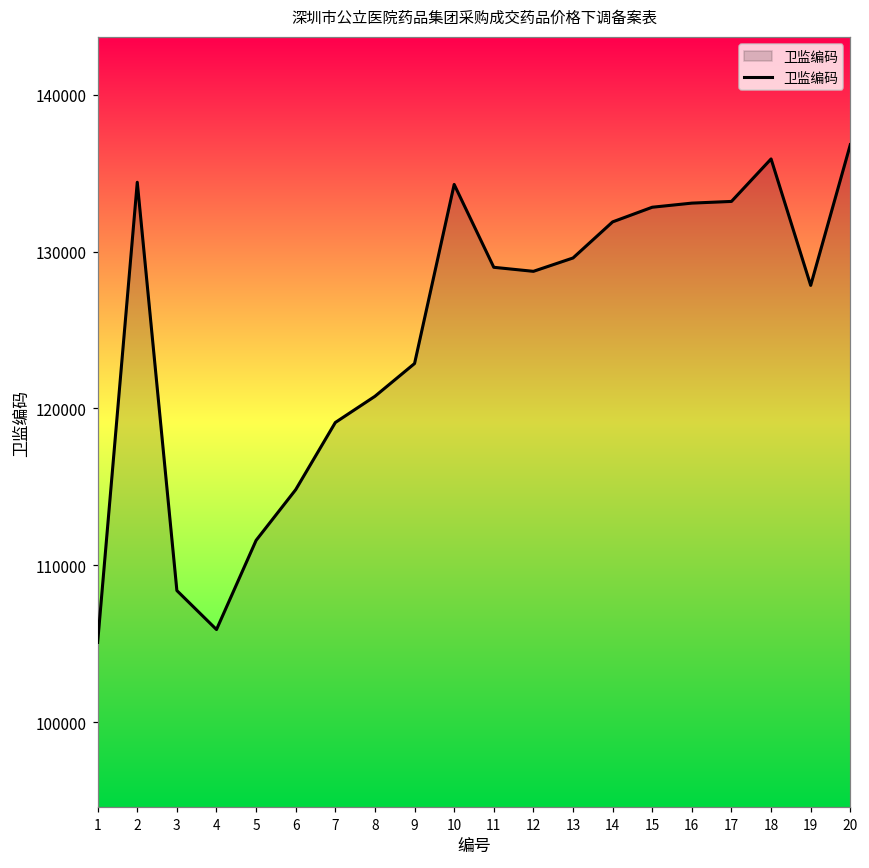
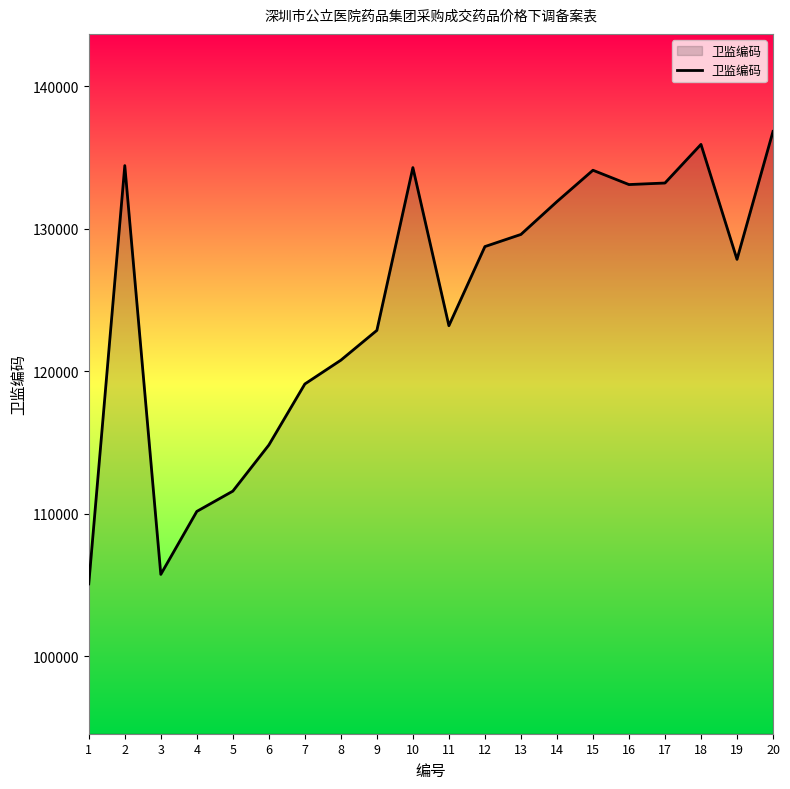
3: 108400 -> 105800
4: 105900 -> 110200
11: 129000 -> 123200
15: 132800 -> 134100
